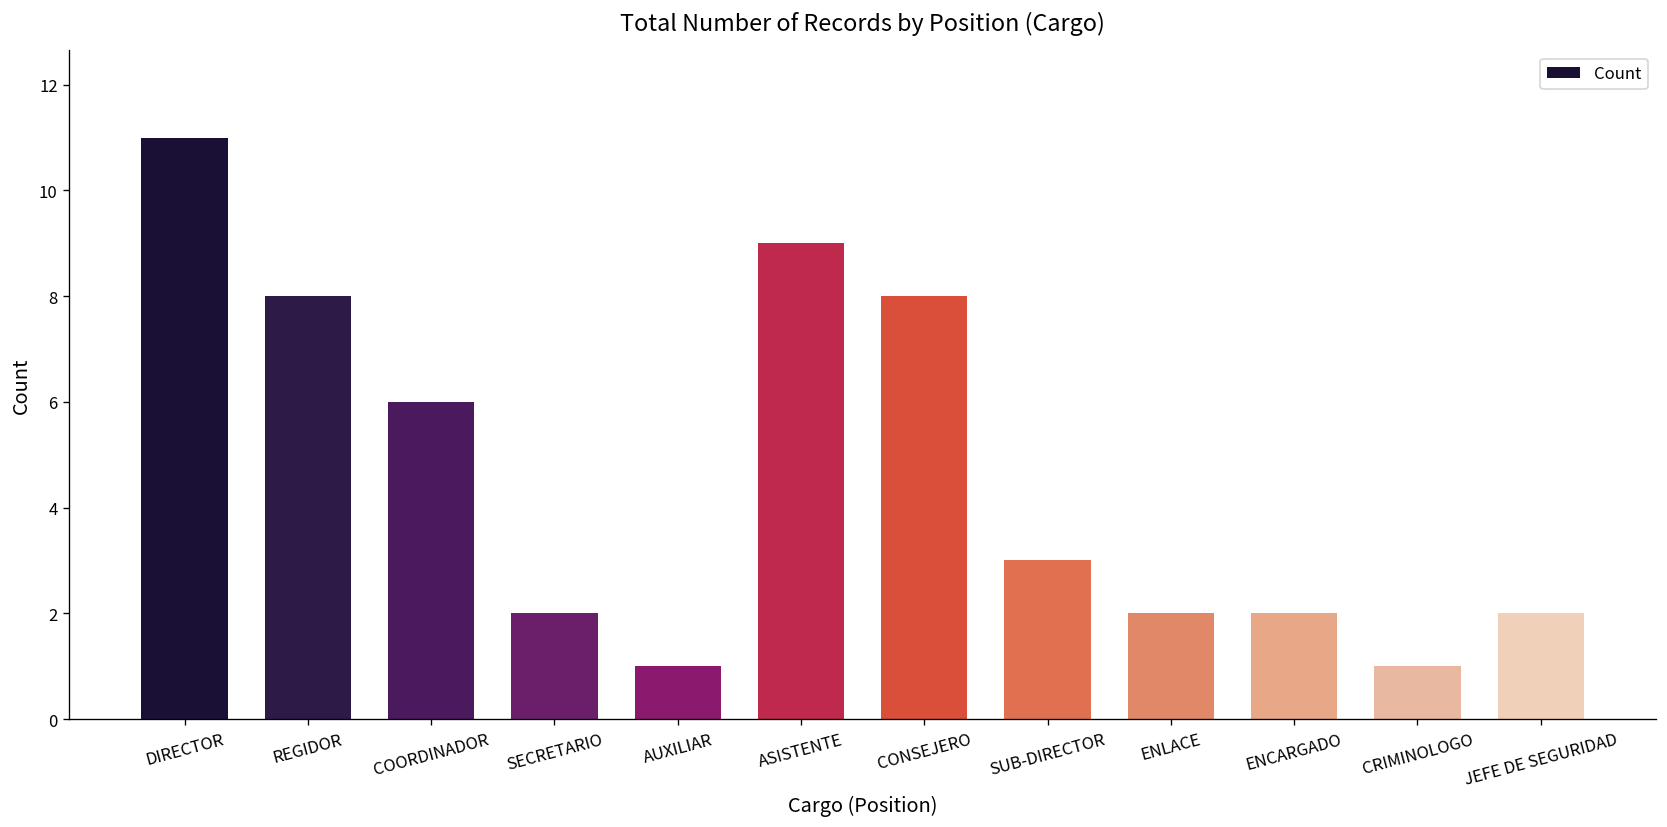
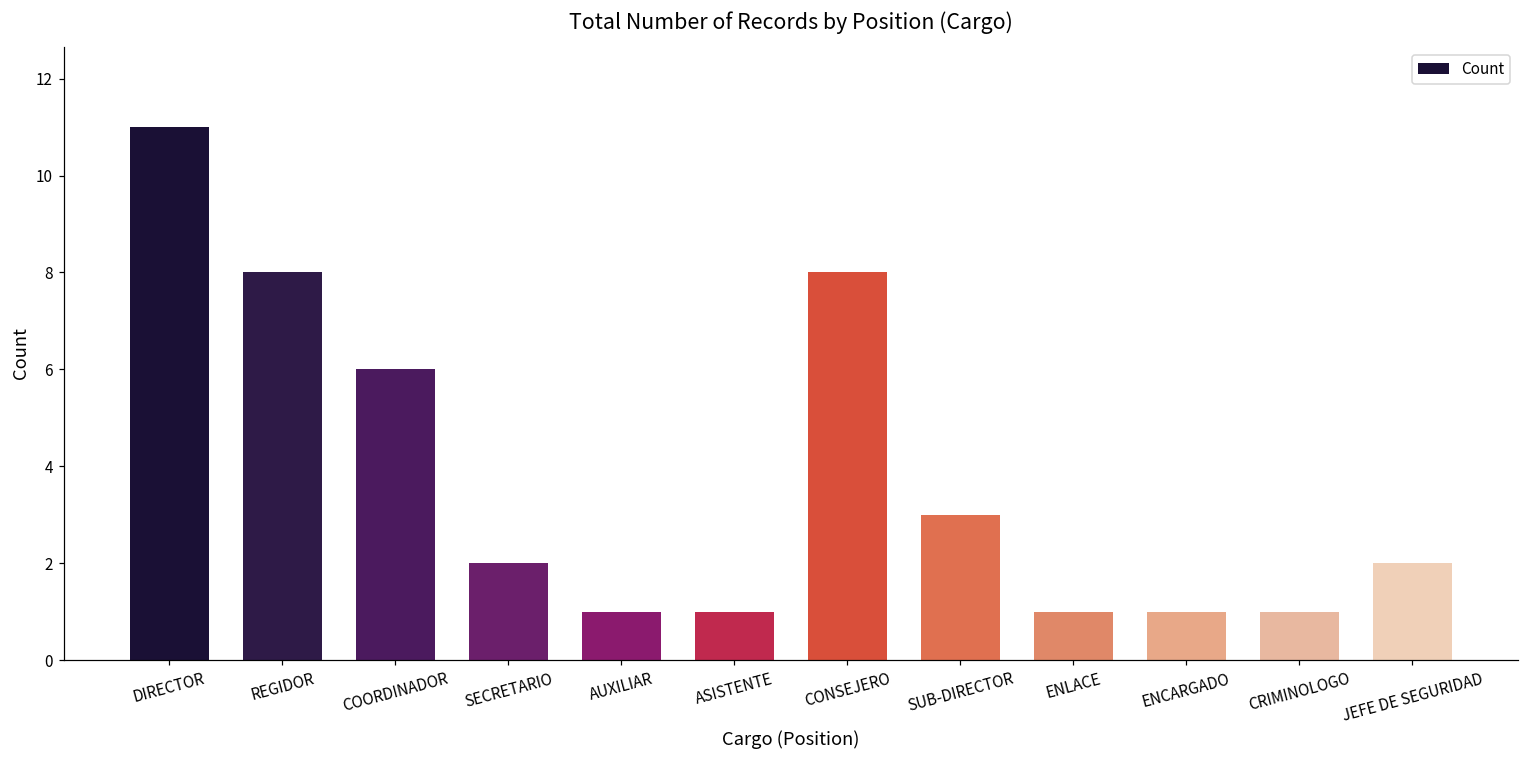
ASISTENTE: 9 -> 1
ENLACE: 2 -> 1
ENCARGADO: 2 -> 1
